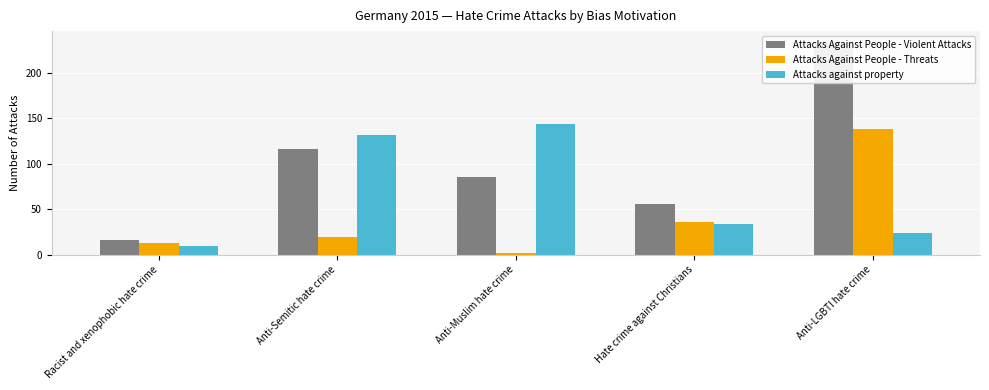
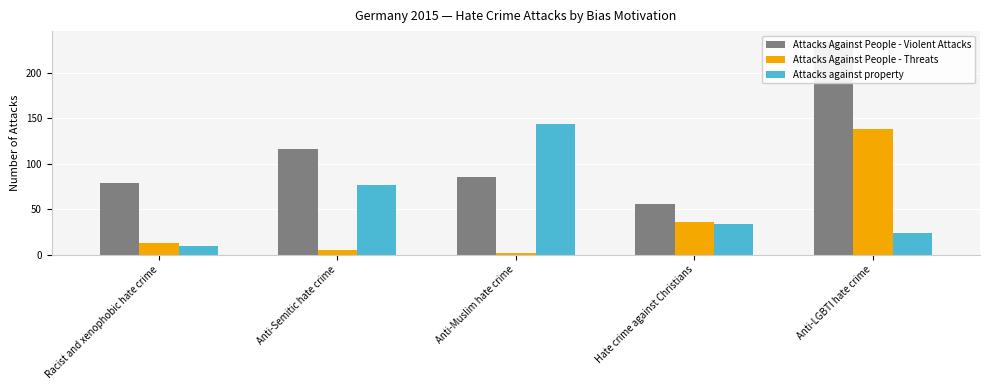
Attacks Against People - Violent Attacks, Racist and xenophobic hate crime: 20 -> 80
Attacks Against People - Threats, Anti-Semitic hate crime: 20 -> 10
Attacks against property, Anti-Semitic hate crime: 130 -> 80
